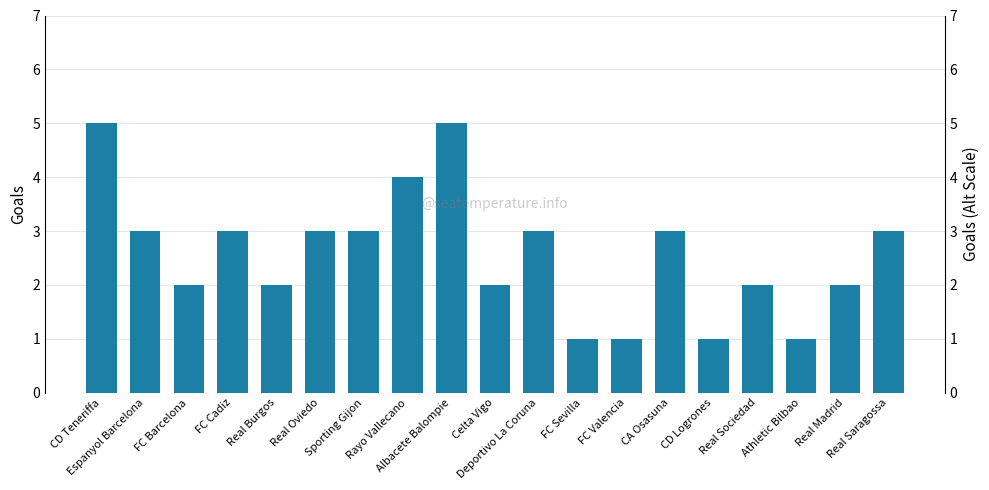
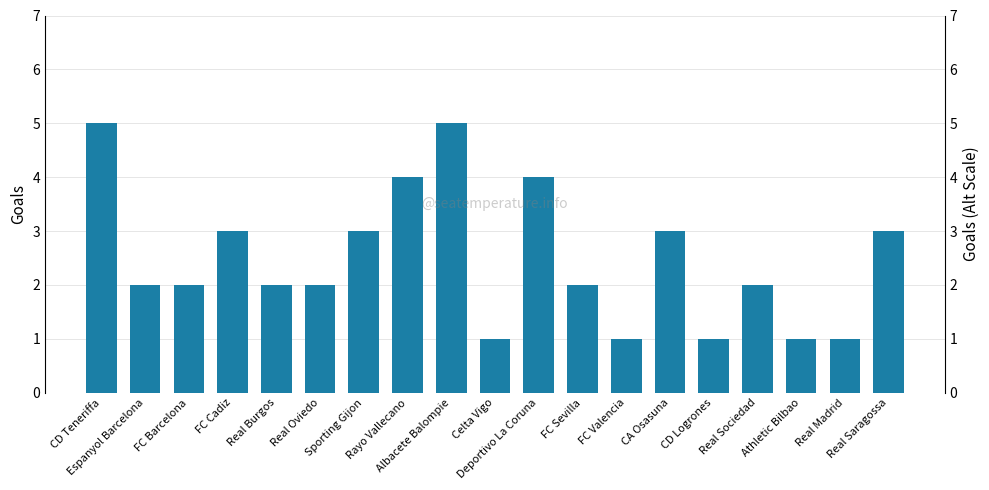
Espanyol Barcelona: 3 -> 2
Real Oviedo: 3 -> 2
Celta Vigo: 2 -> 1
Deportivo La Coruna: 3 -> 4
FC Sevilla: 1 -> 2
Real Madrid: 2 -> 1
